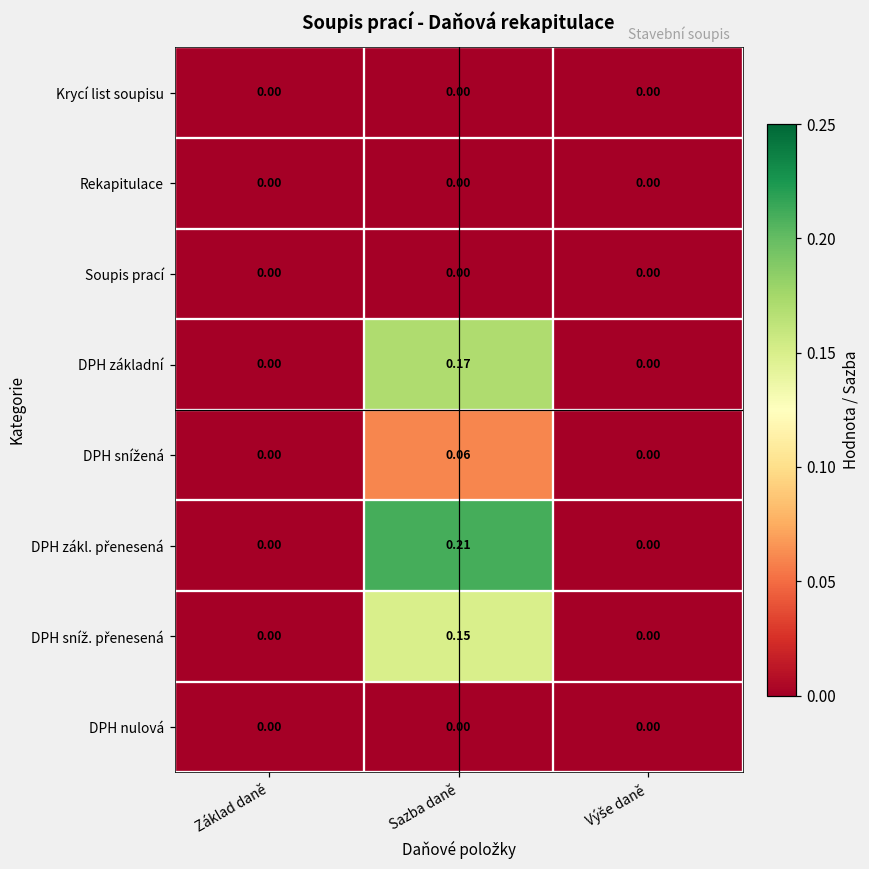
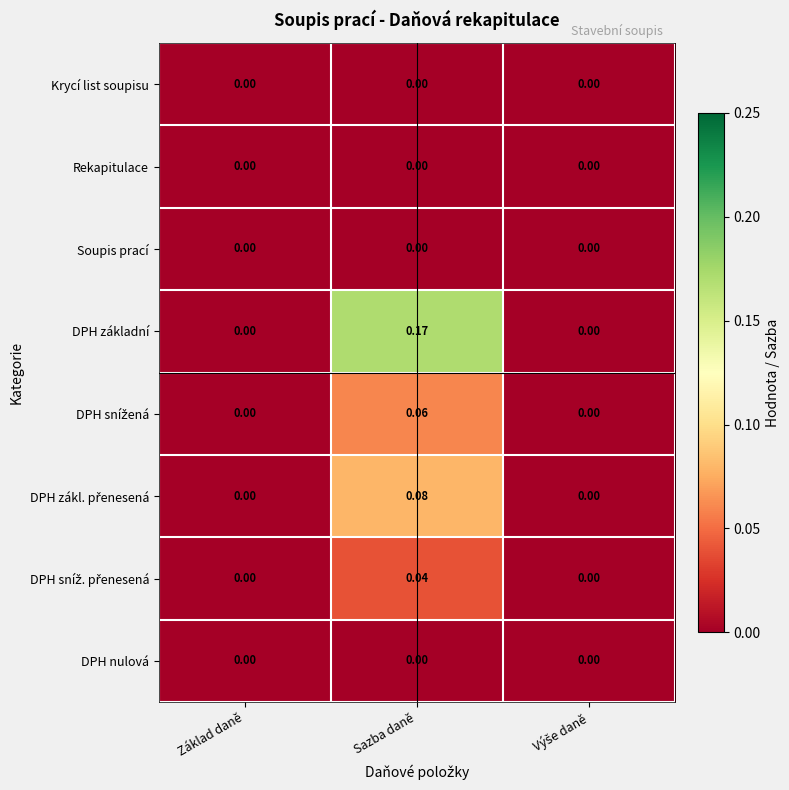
DPH zákl. přenesená, Sazba daně: 0.21 -> 0.08
DPH sníž. přenesená, Sazba daně: 0.15 -> 0.04
